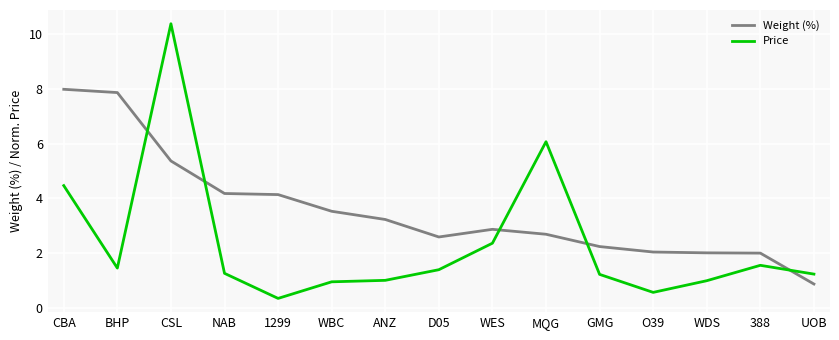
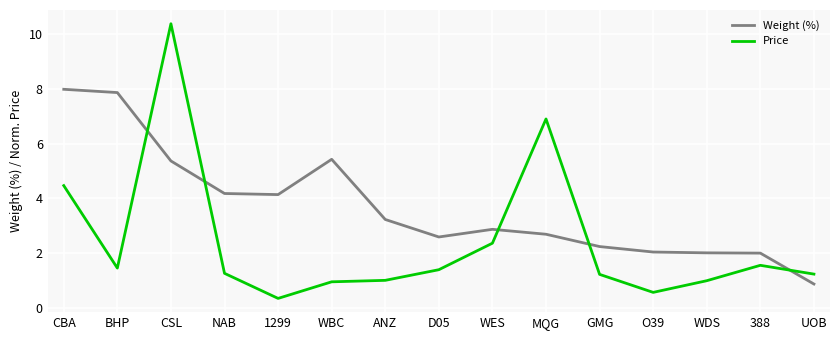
Weight (%), WBC: 3.5 -> 5.4
Price, MQG: 6.1 -> 6.9
